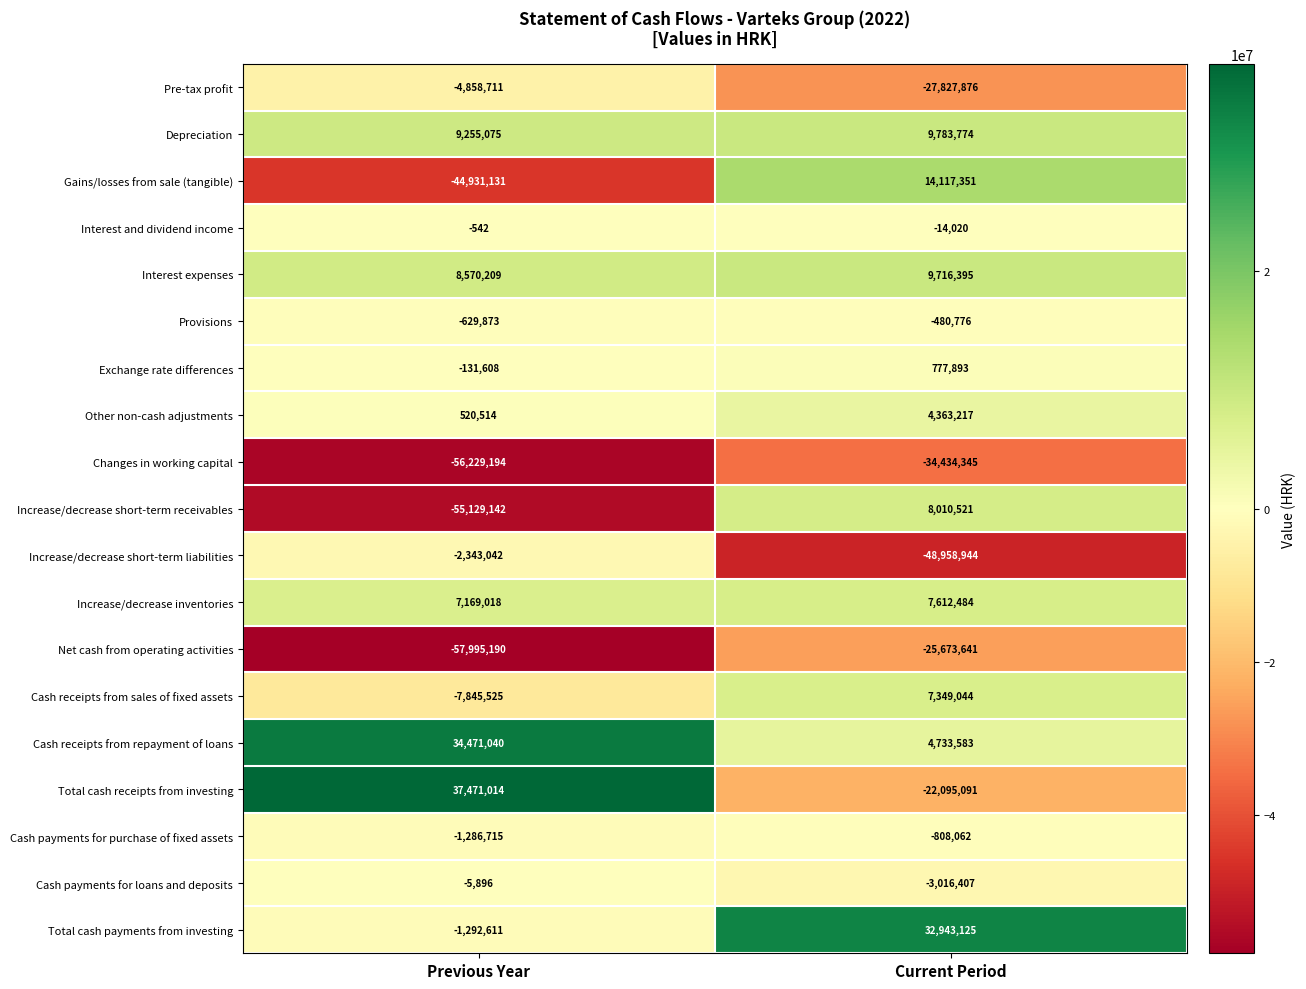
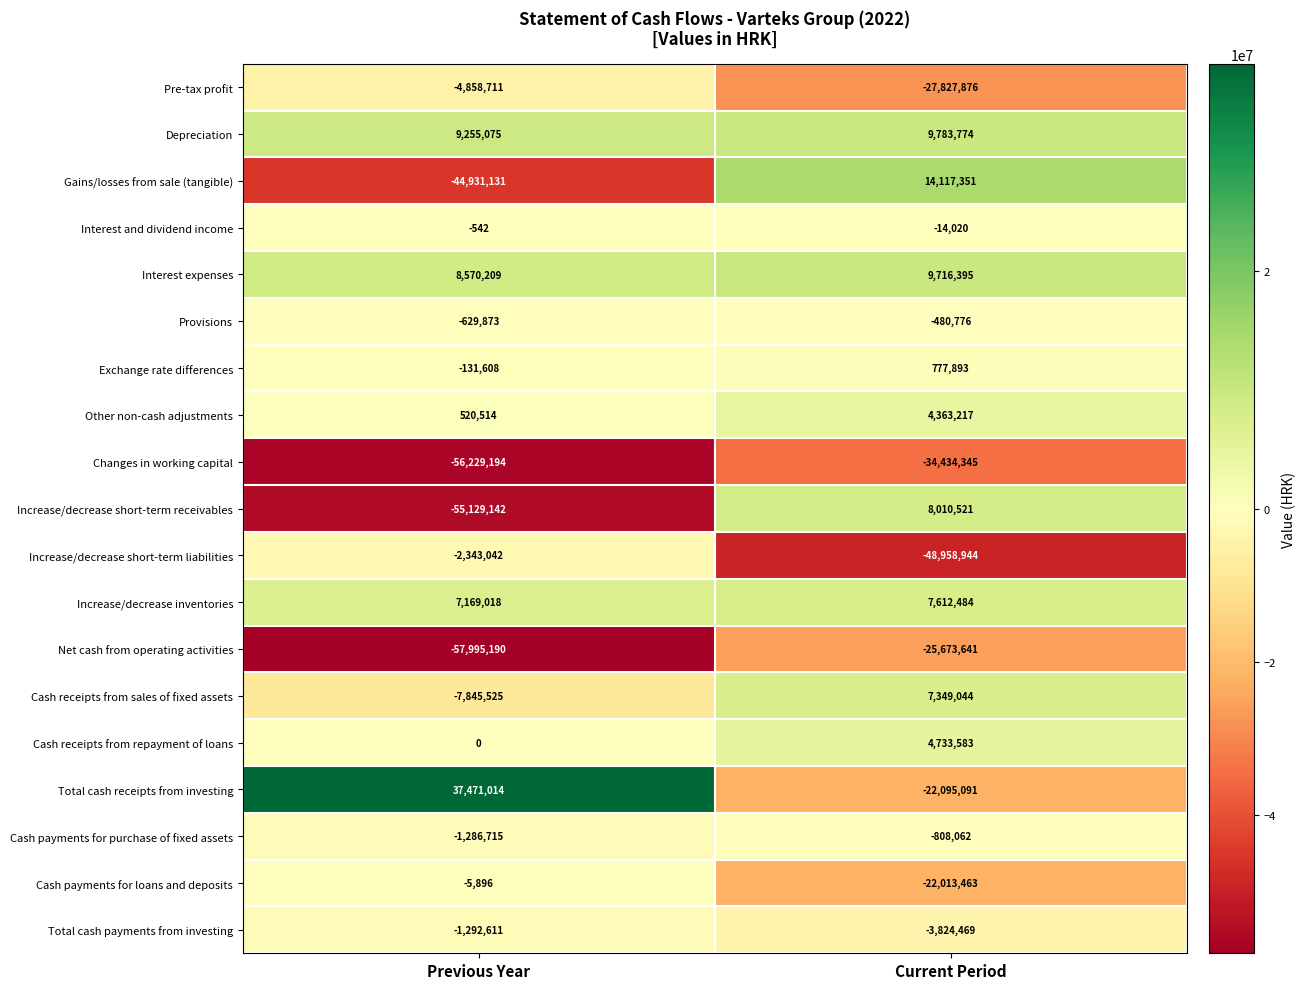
Cash receipts from repayment of loans, Previous Year: 34,471,040 -> 0
Cash payments for loans and deposits, Current Period: -3,016,407 -> -22,013,463
Total cash payments from investing, Current Period: 32,943,125 -> -3,824,469
